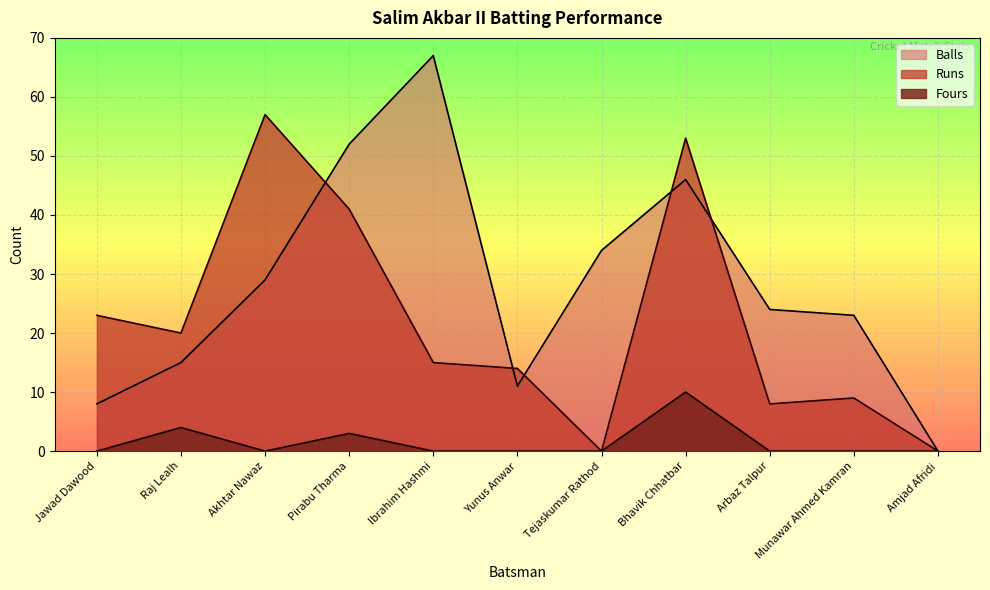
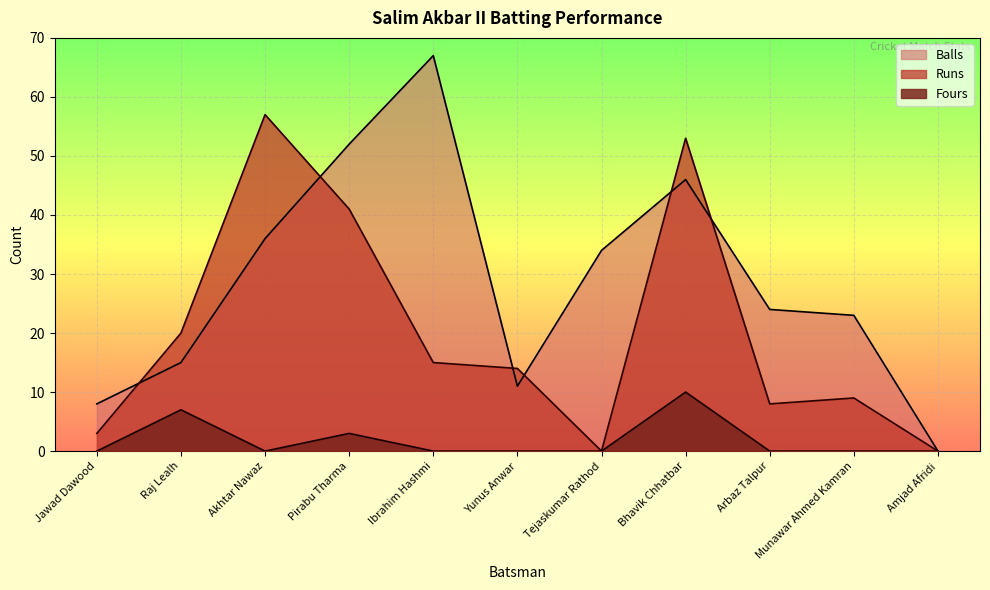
Runs, Jawad Dawood: 23 -> 3
Fours, Raj Lealh: 4 -> 7
Balls, Akhtar Nawaz: 29 -> 36
